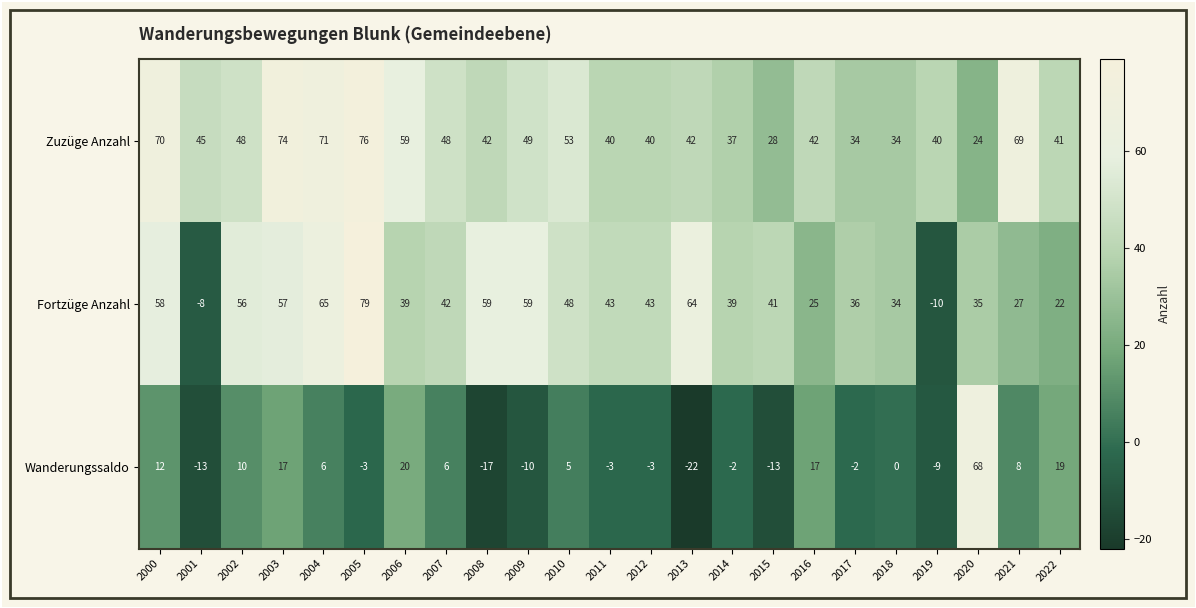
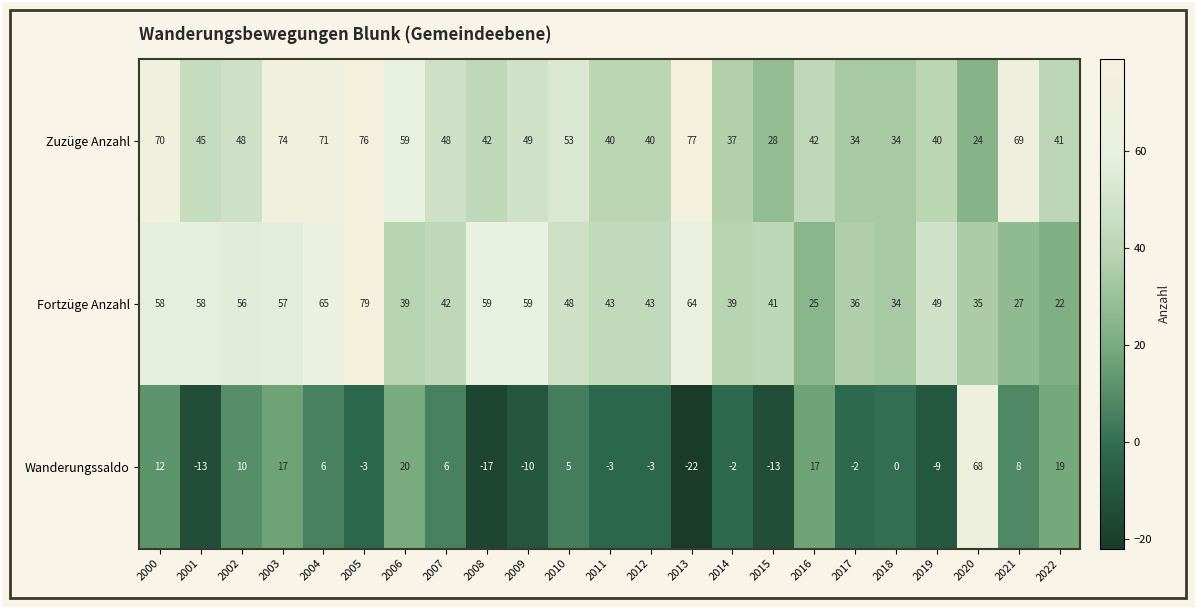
Zuzüge Anzahl, 2013: 42 -> 77
Fortzüge Anzahl, 2001: -8 -> 58
Fortzüge Anzahl, 2019: -10 -> 49
